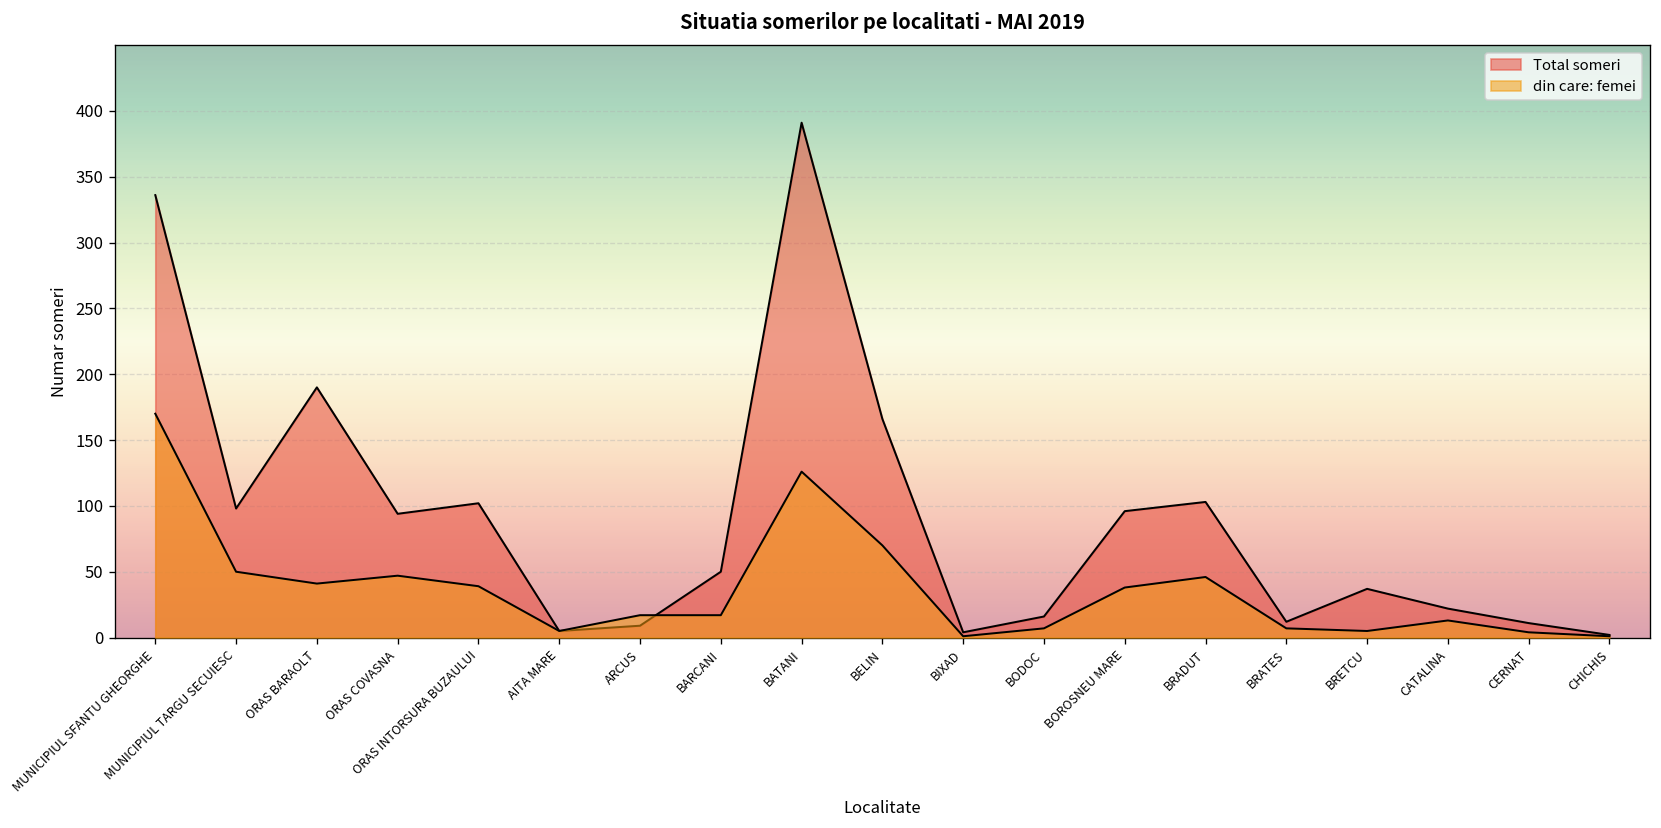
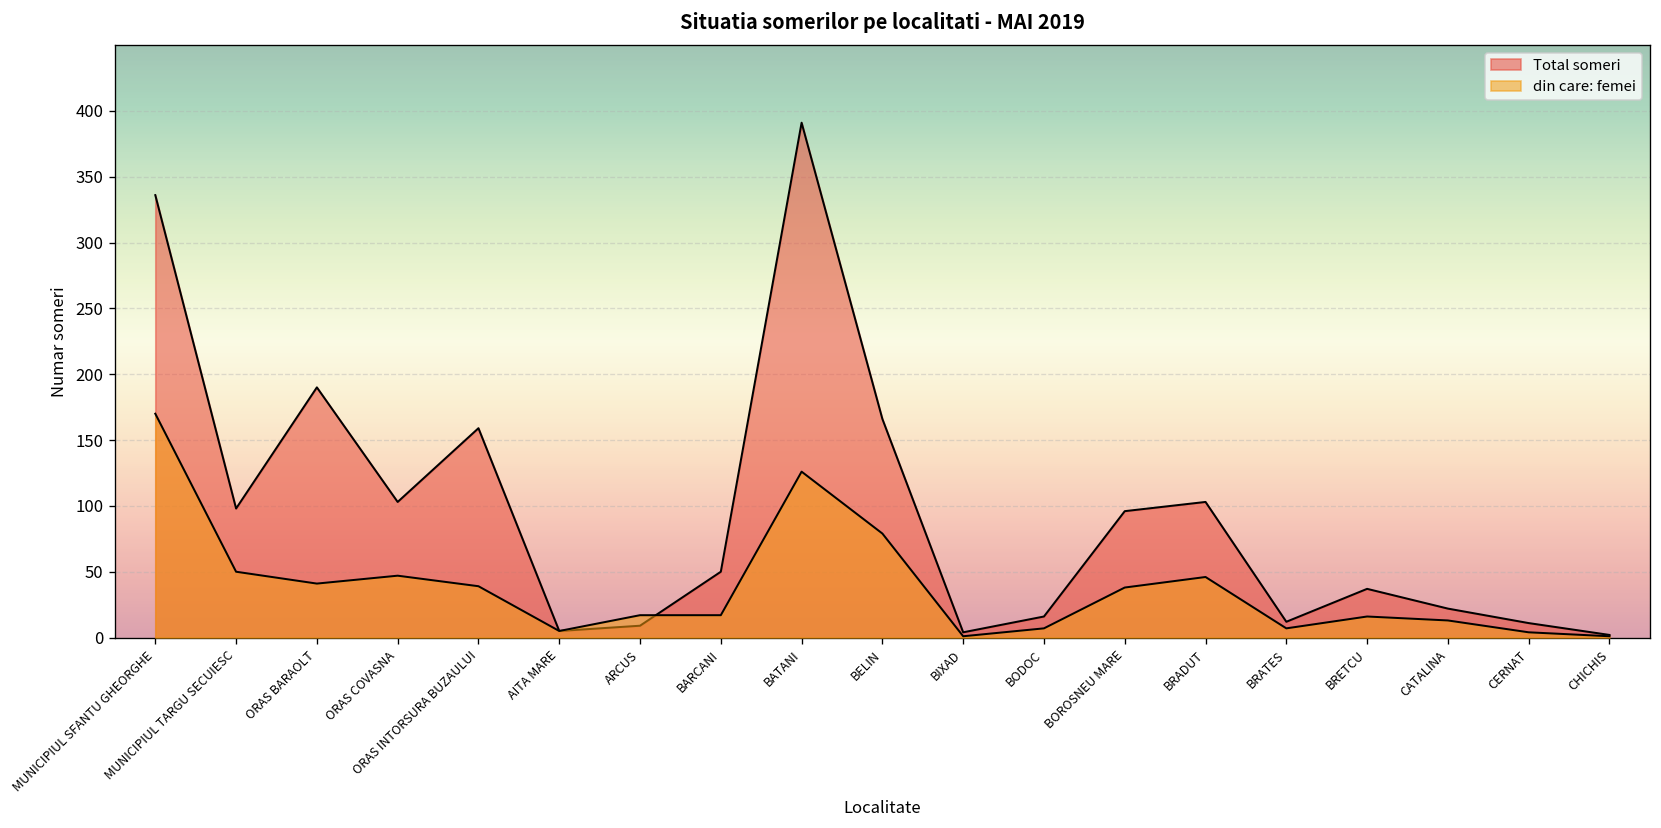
Total someri, ORAS COVASNA: 94 -> 103
Total someri, ORAS INTORSURA BUZAULUI: 102 -> 159
din care: femei, BELIN: 70 -> 79
din care: femei, BRETCU: 5 -> 16
